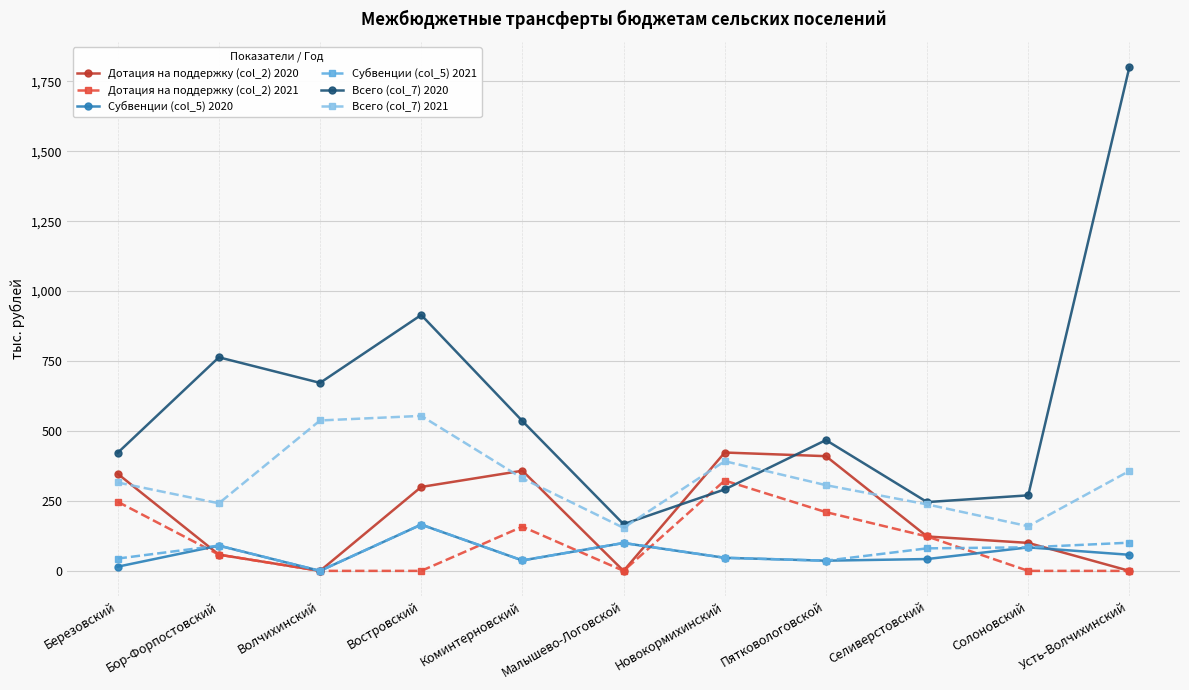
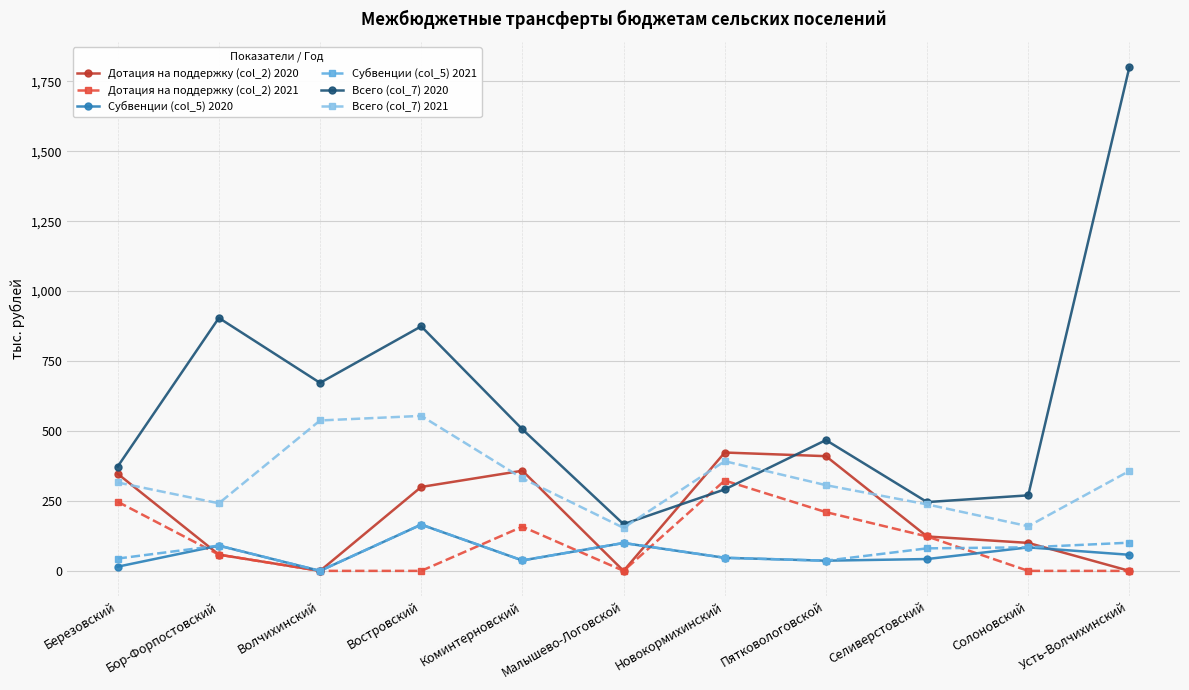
Всего (col_7) 2020, Березовский: 420 -> 370
Всего (col_7) 2020, Бор-Форпостовский: 760 -> 900
Всего (col_7) 2020, Востровский: 910 -> 870
Всего (col_7) 2020, Коминтерновский: 540 -> 510
